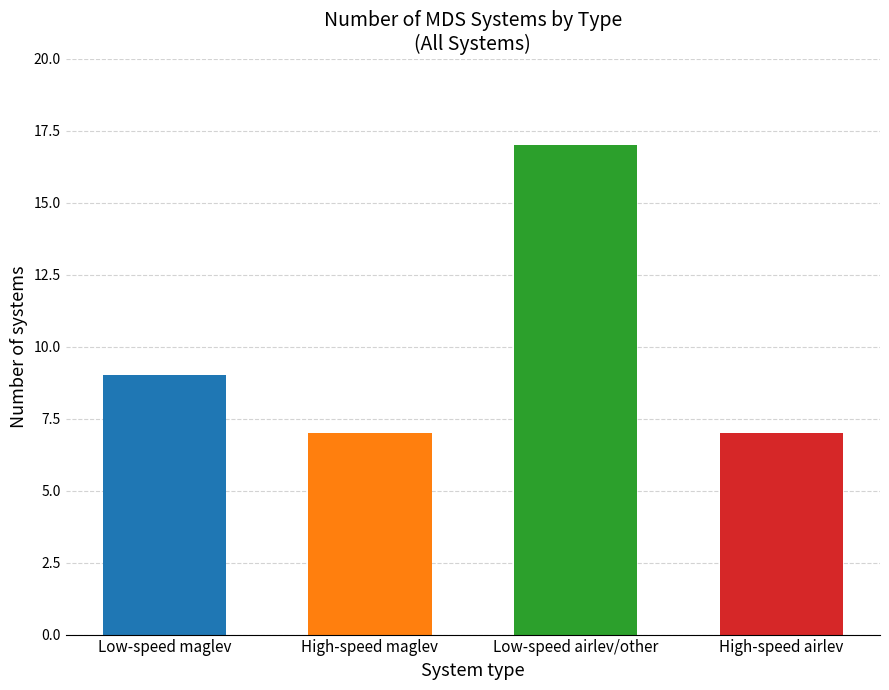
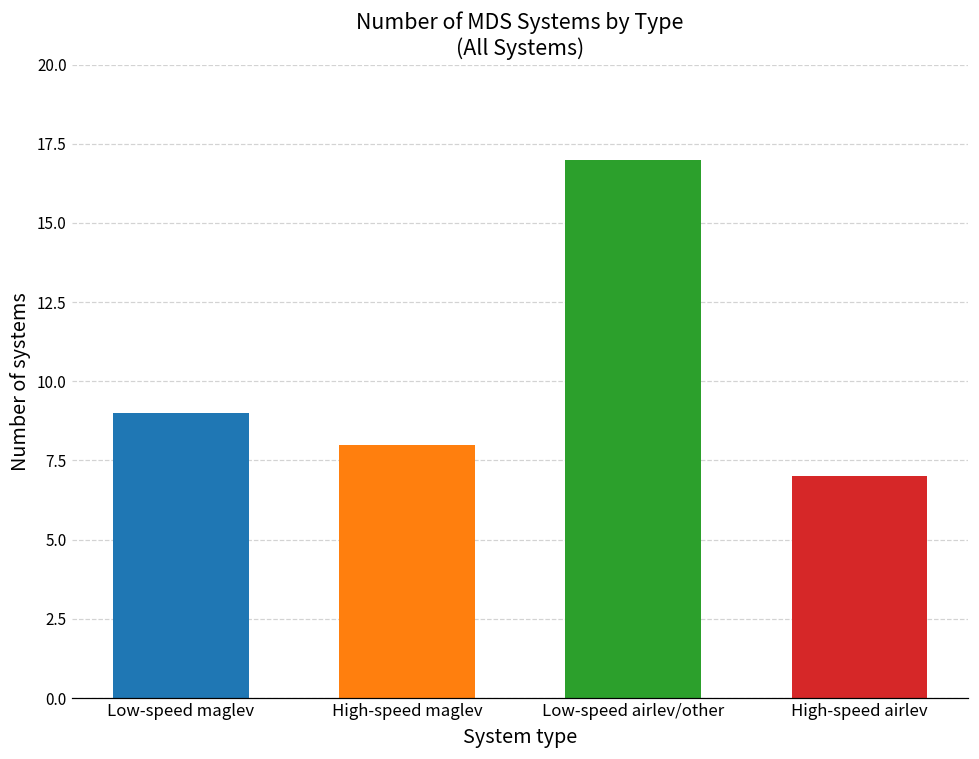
High-speed maglev: 7 -> 8
